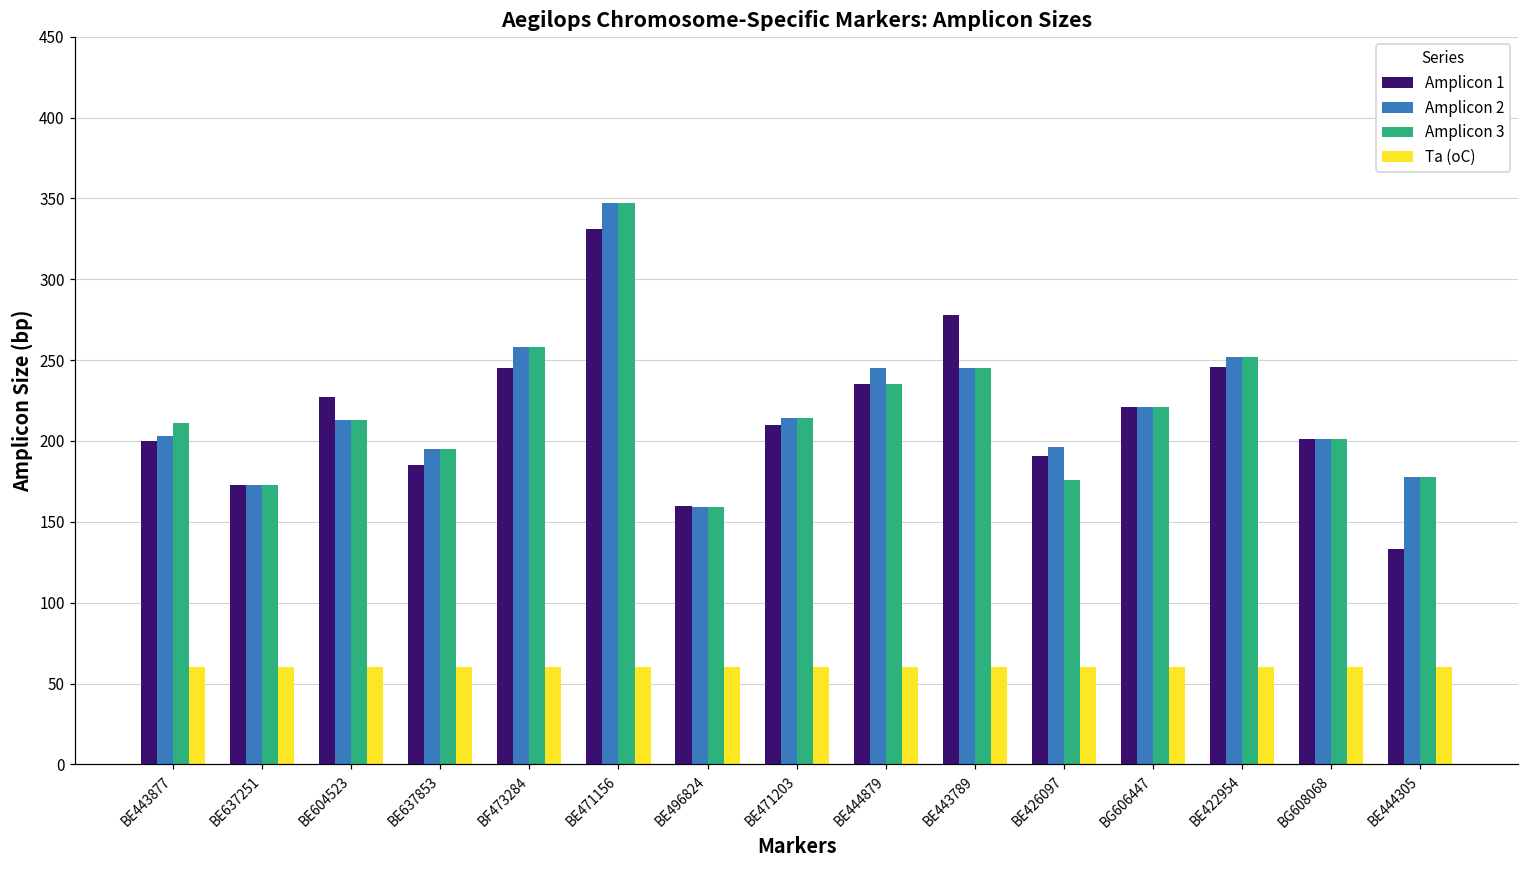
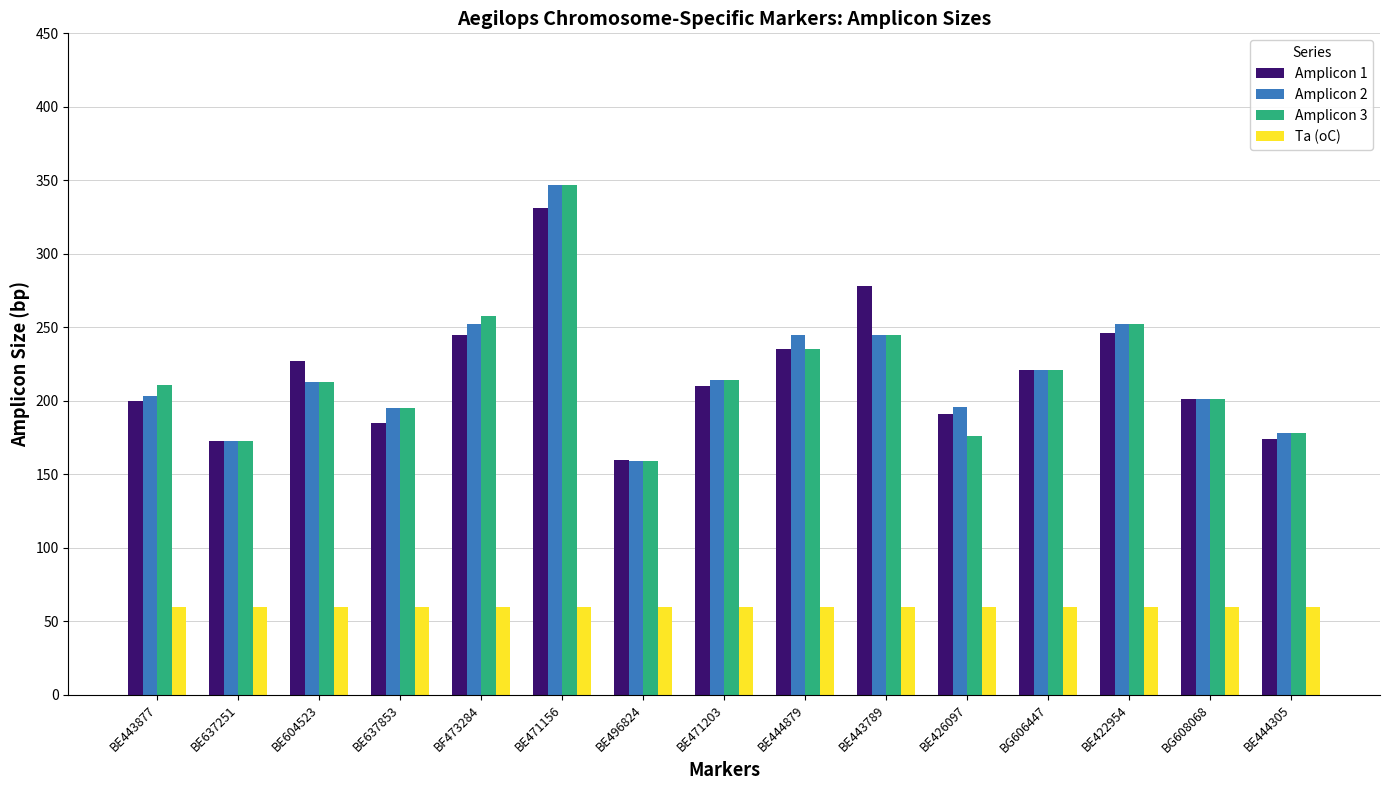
Amplicon 2, BF473284: 258 -> 252
Amplicon 1, BE444305: 133 -> 174
